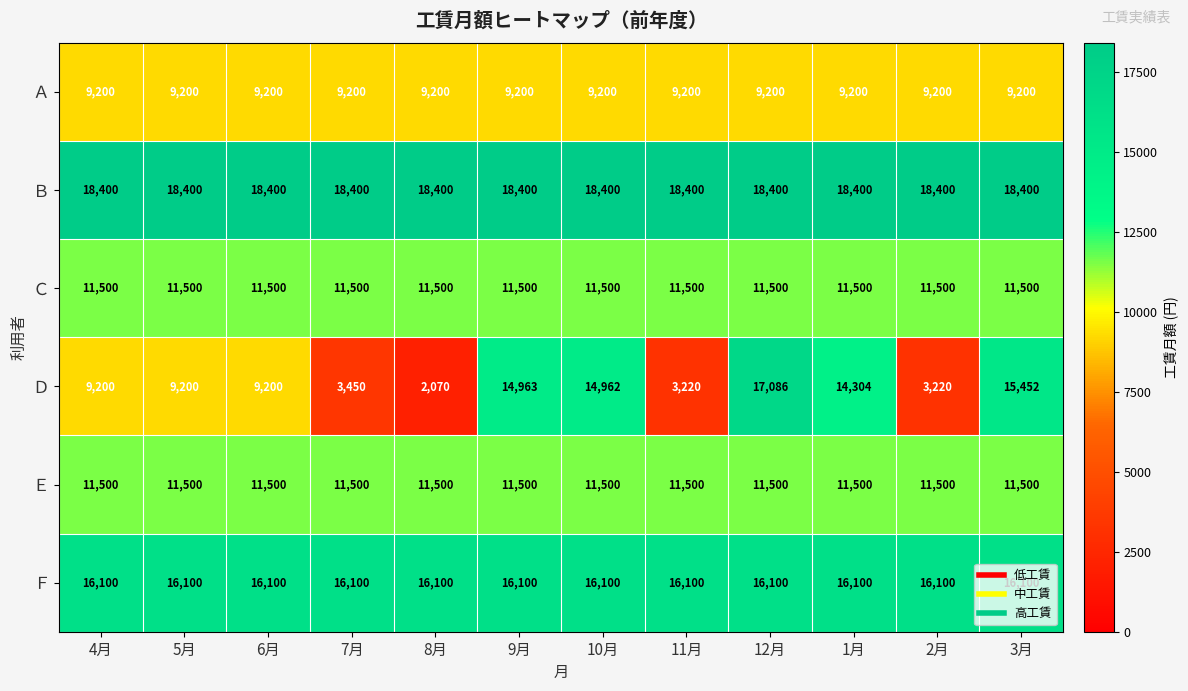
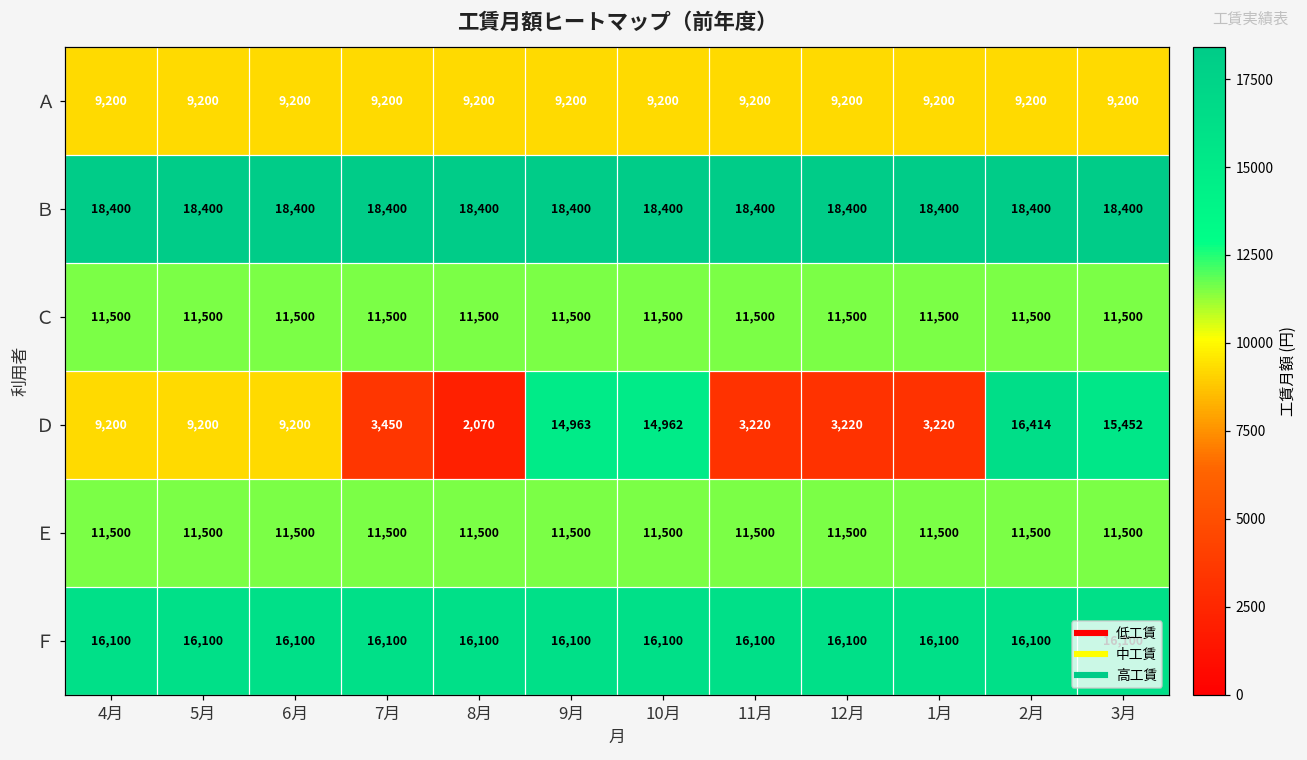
Ｄ, 12月: 17,086 -> 3,220
Ｄ, 1月: 14,304 -> 3,220
Ｄ, 2月: 3,220 -> 16,414
